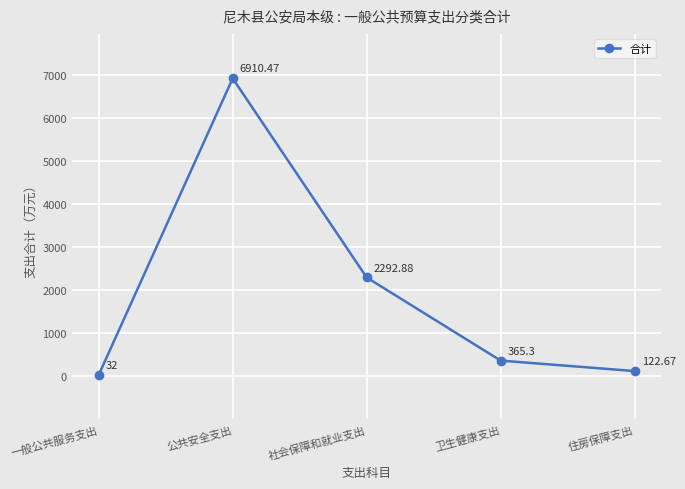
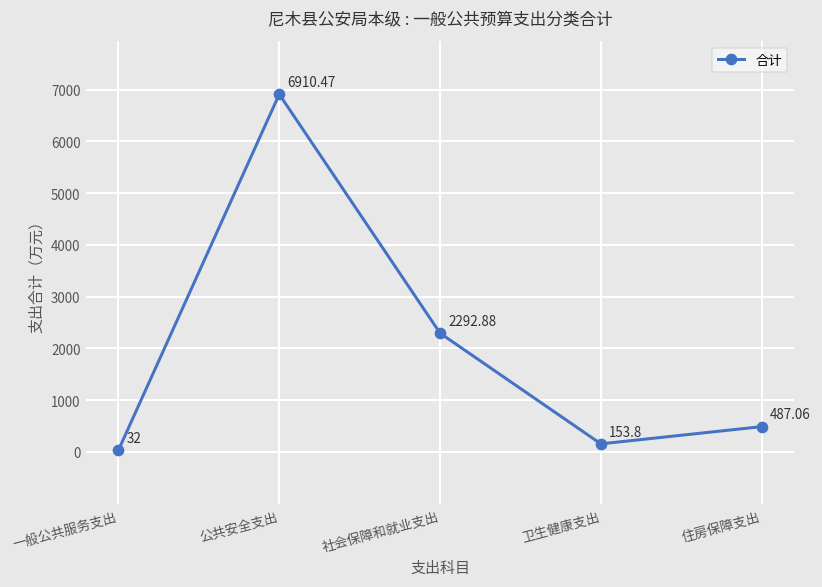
卫生健康支出: 365.3 -> 153.8
住房保障支出: 122.67 -> 487.06
